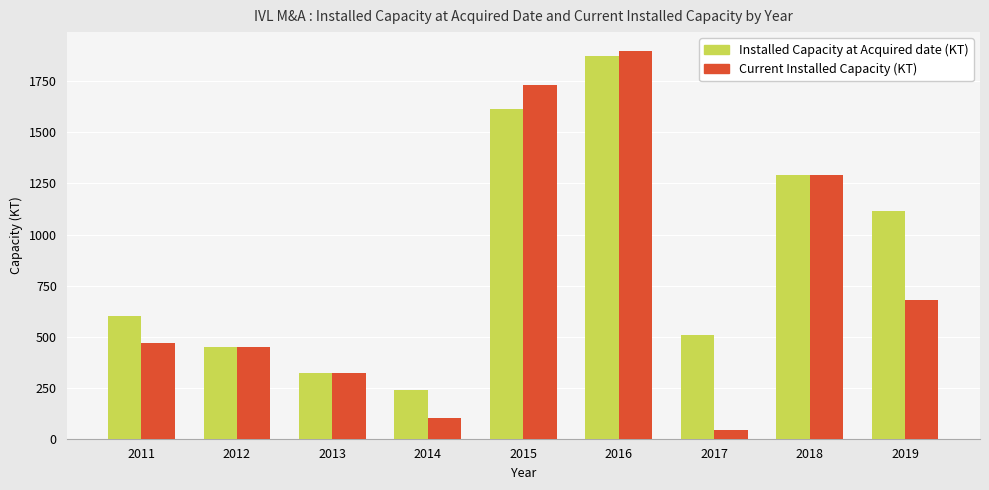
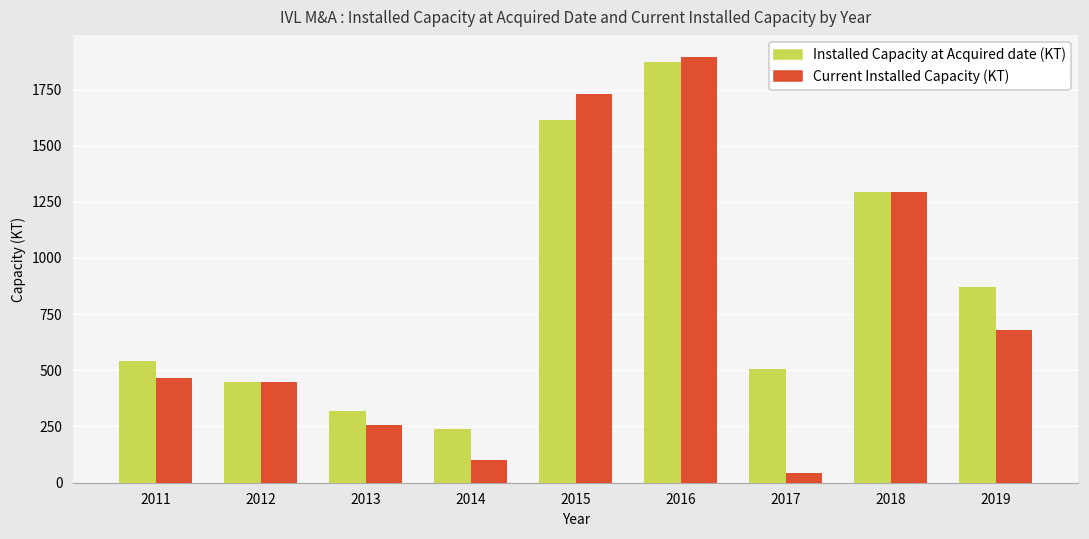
Installed Capacity at Acquired date (KT), 2011: 600 -> 540
Current Installed Capacity (KT), 2013: 320 -> 260
Installed Capacity at Acquired date (KT), 2019: 1120 -> 870
